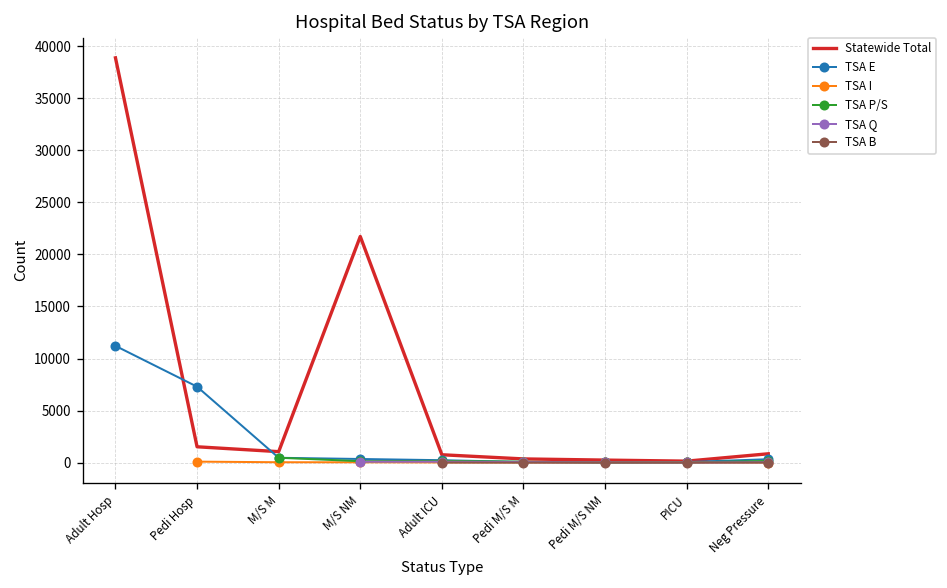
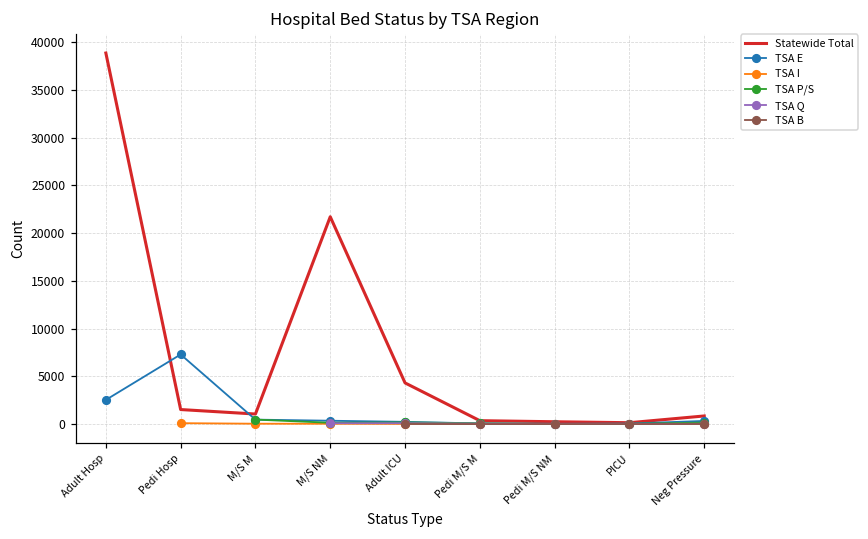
TSA E, Adult Hosp: 11000 -> 3000
Statewide Total, Adult ICU: 1000 -> 4000
